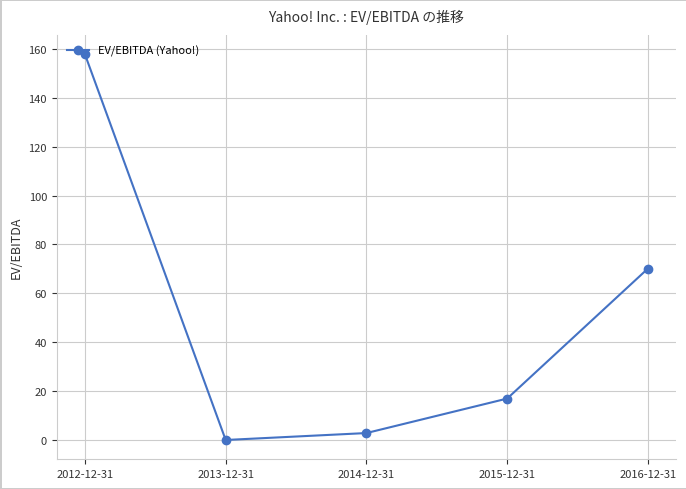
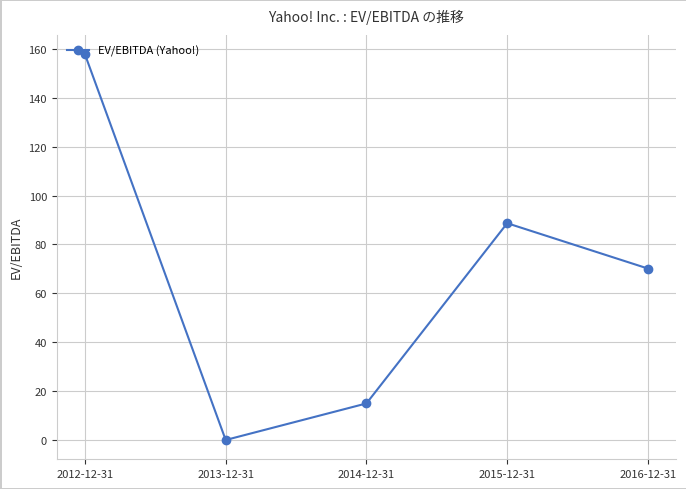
2014-12-31: 3 -> 15
2015-12-31: 17 -> 89
